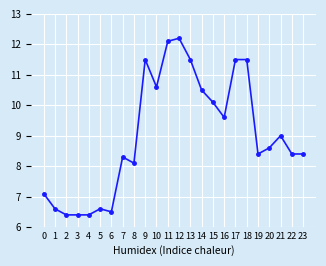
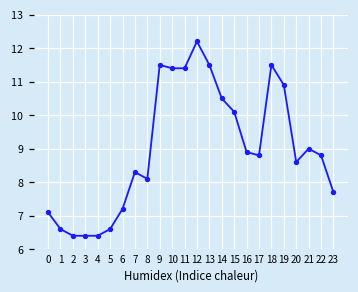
6: 6.5 -> 7.2
10: 10.6 -> 11.4
11: 12.1 -> 11.4
16: 9.6 -> 8.9
17: 11.5 -> 8.8
19: 8.4 -> 10.9
22: 8.4 -> 8.8
23: 8.4 -> 7.7
